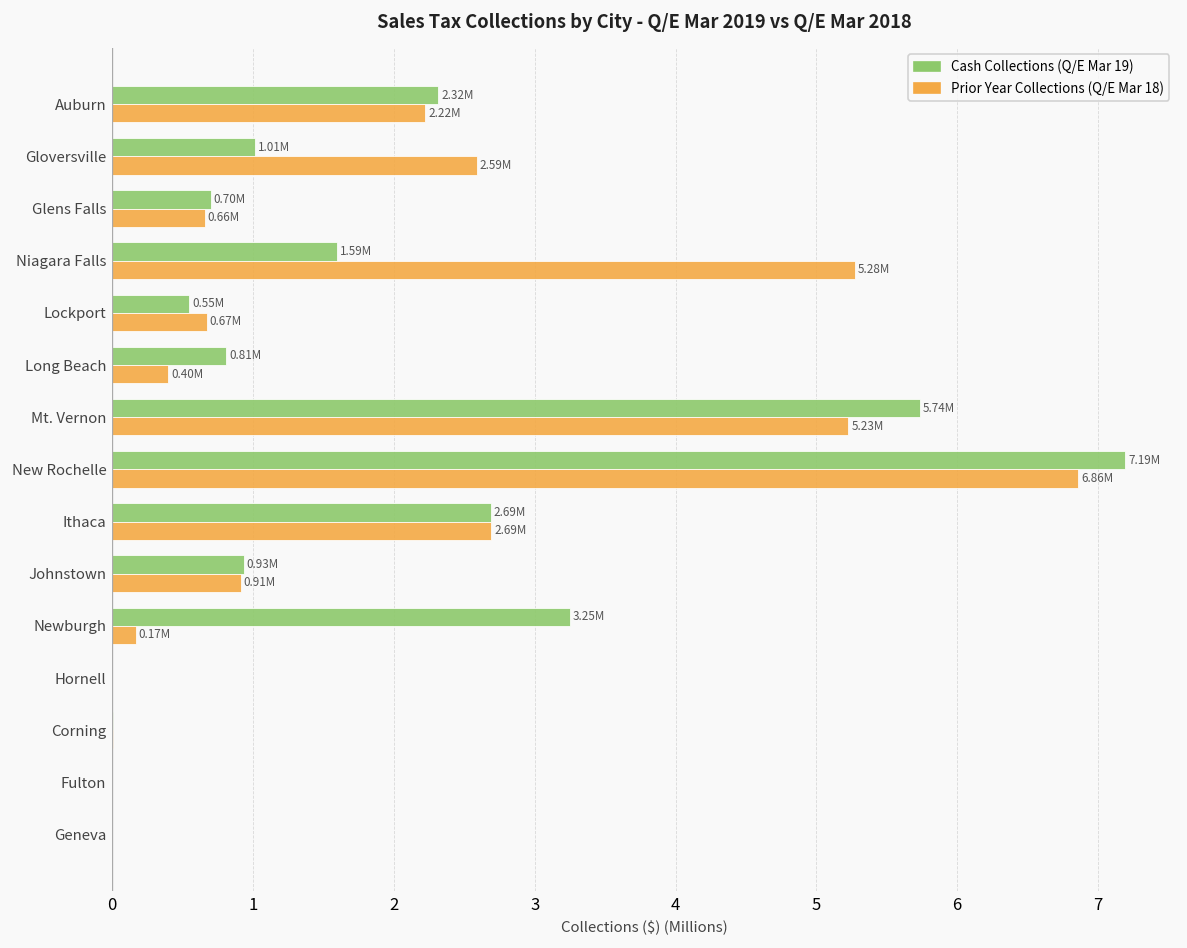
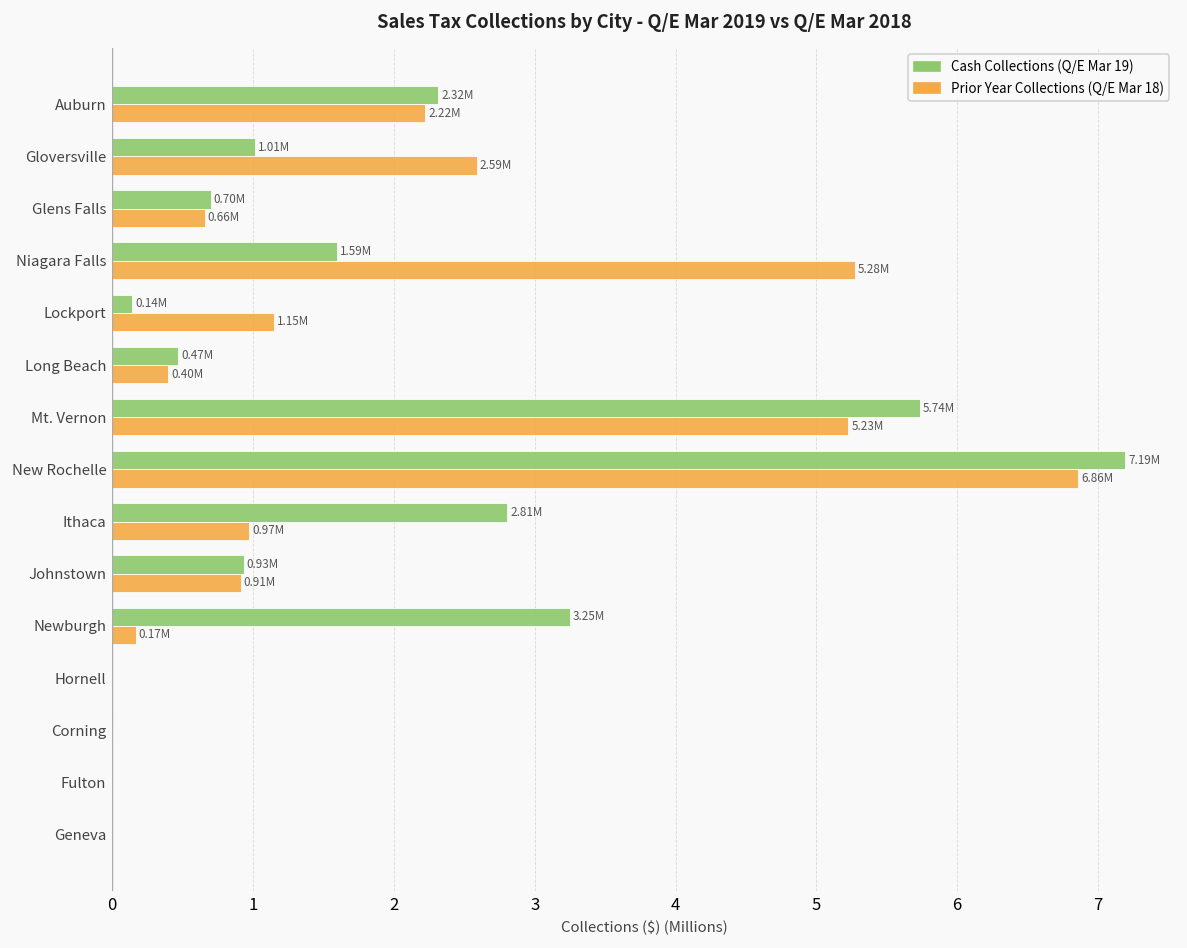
Cash Collections (Q/E Mar 19), Lockport: 0.55M -> 0.14M
Prior Year Collections (Q/E Mar 18), Lockport: 0.67M -> 1.15M
Cash Collections (Q/E Mar 19), Long Beach: 0.81M -> 0.47M
Cash Collections (Q/E Mar 19), Ithaca: 2.69M -> 2.81M
Prior Year Collections (Q/E Mar 18), Ithaca: 2.69M -> 0.97M
